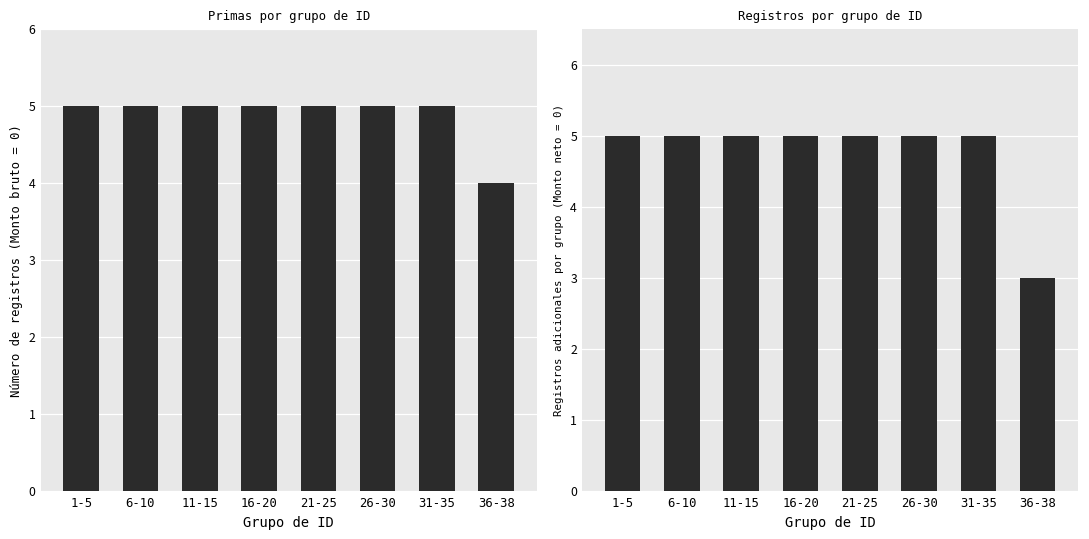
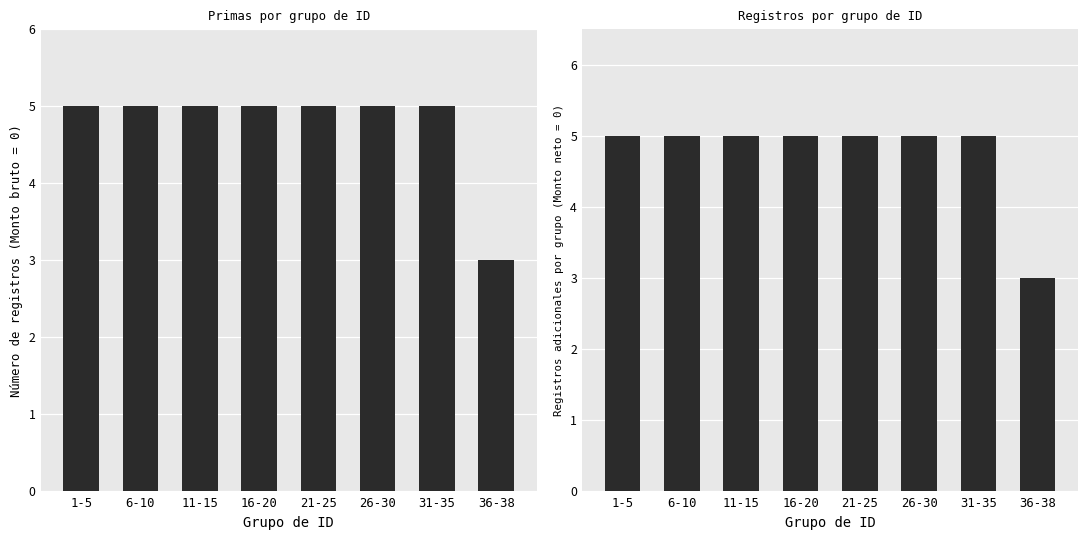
Primas por grupo de ID, 36-38: 4 -> 3
